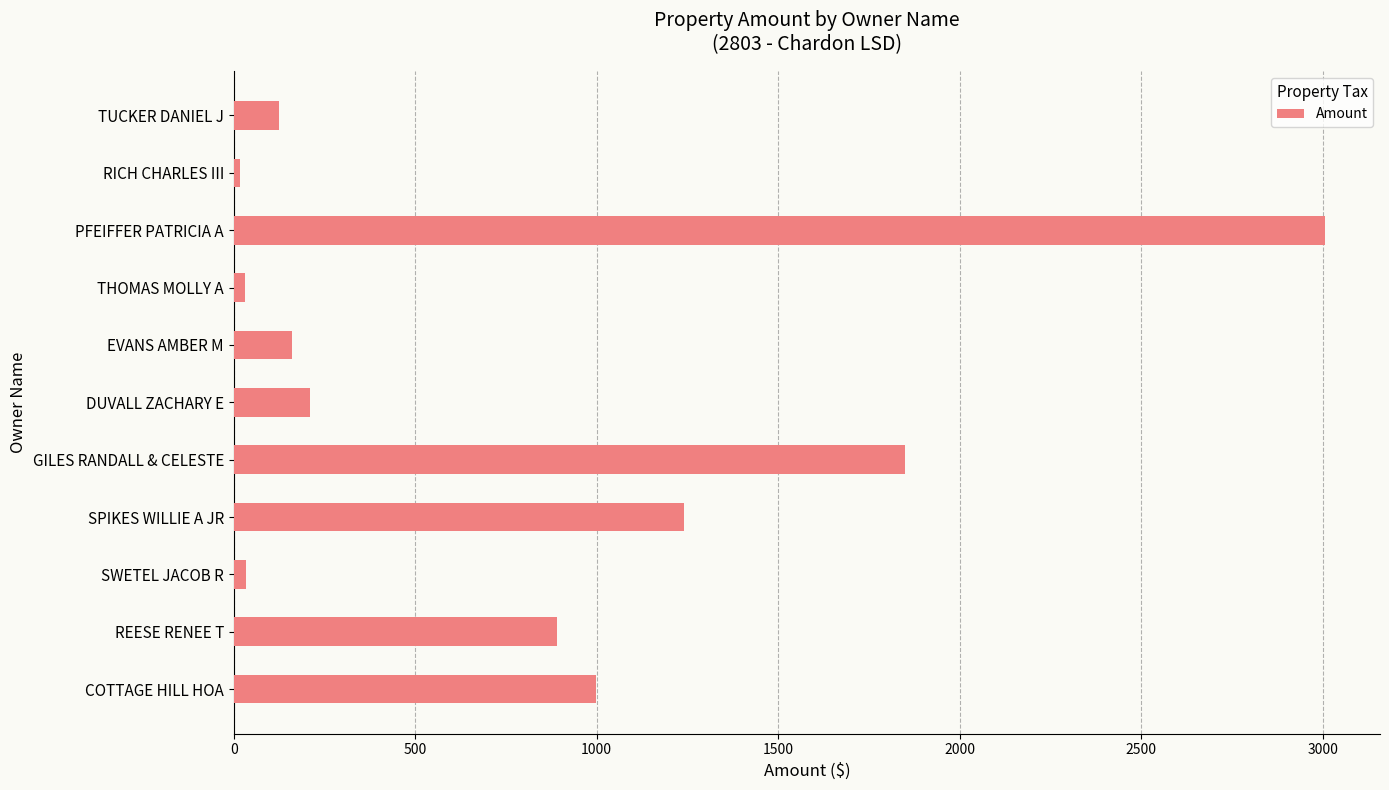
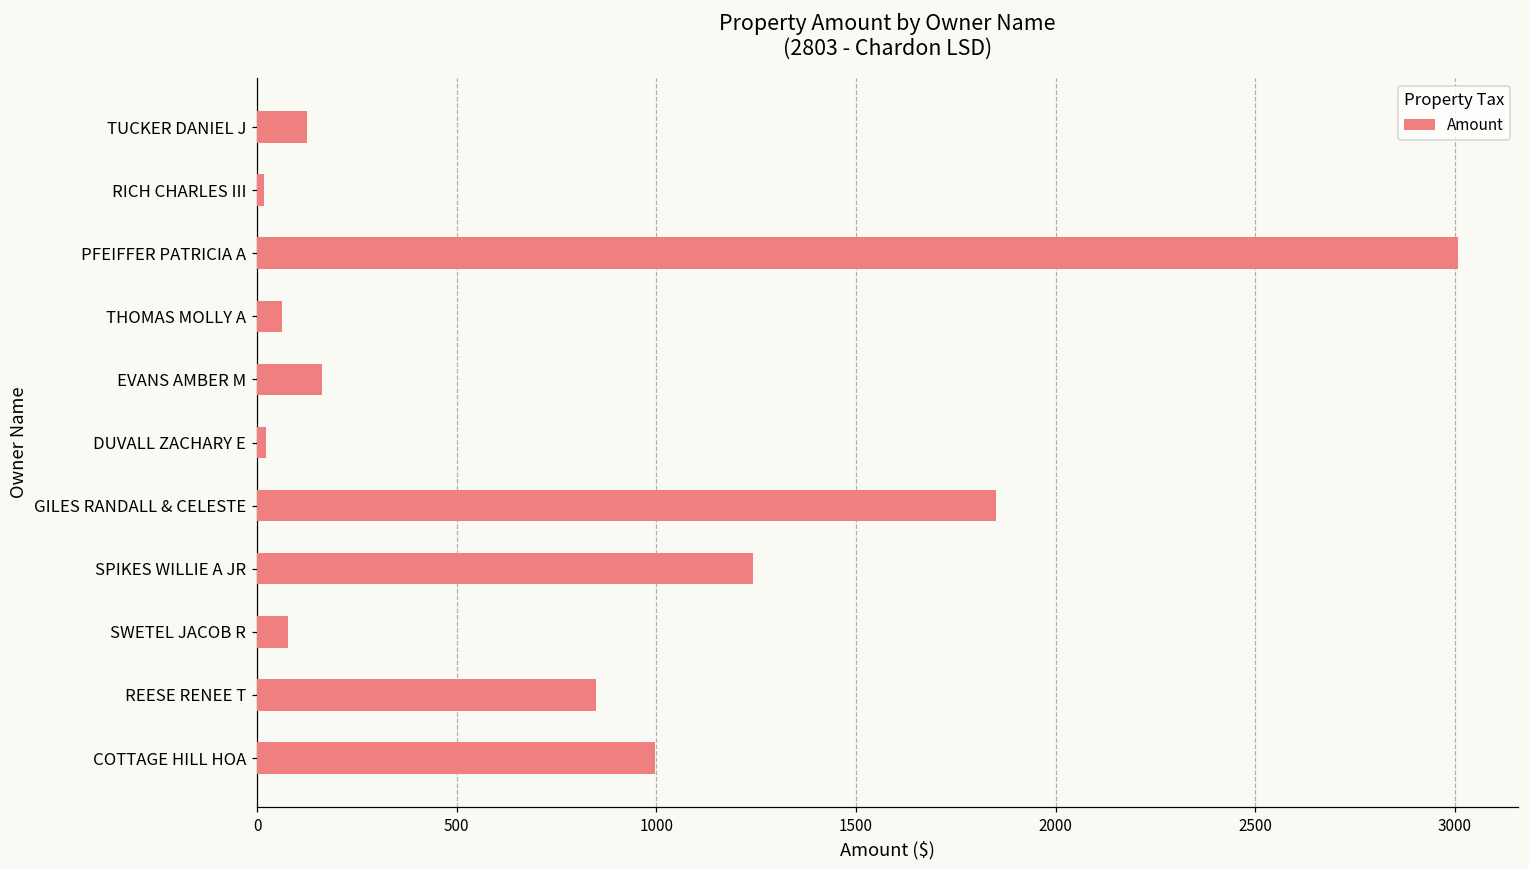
THOMAS MOLLY A: 30 -> 60
DUVALL ZACHARY E: 210 -> 20
SWETEL JACOB R: 30 -> 80
REESE RENEE T: 890 -> 850
